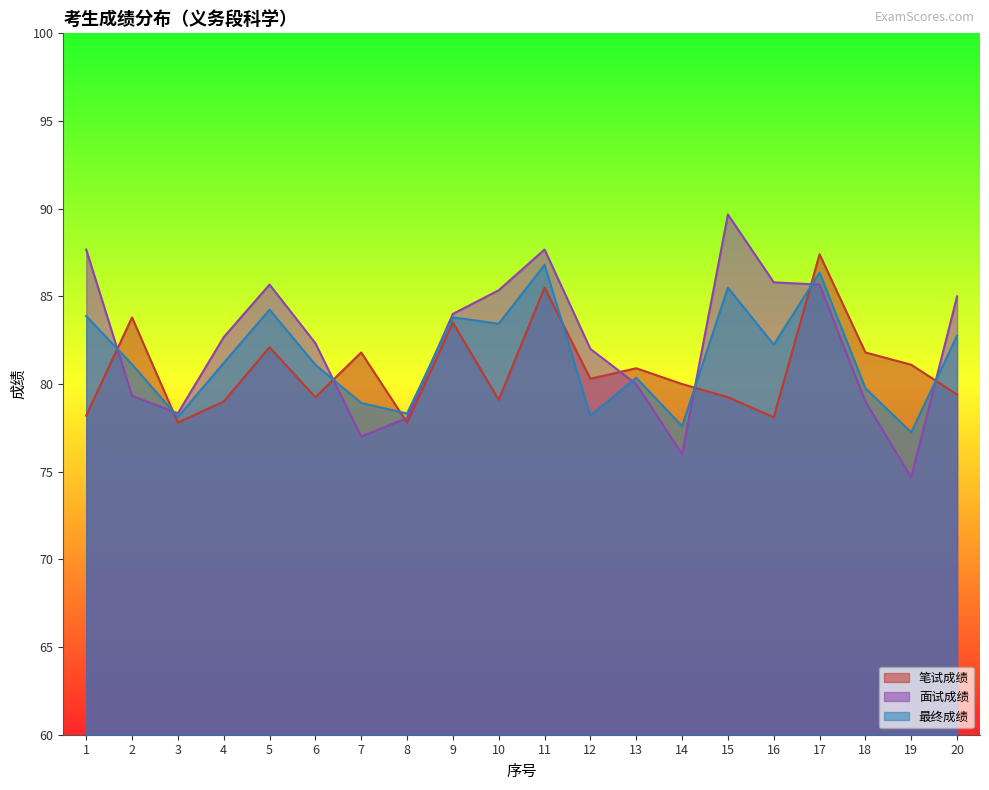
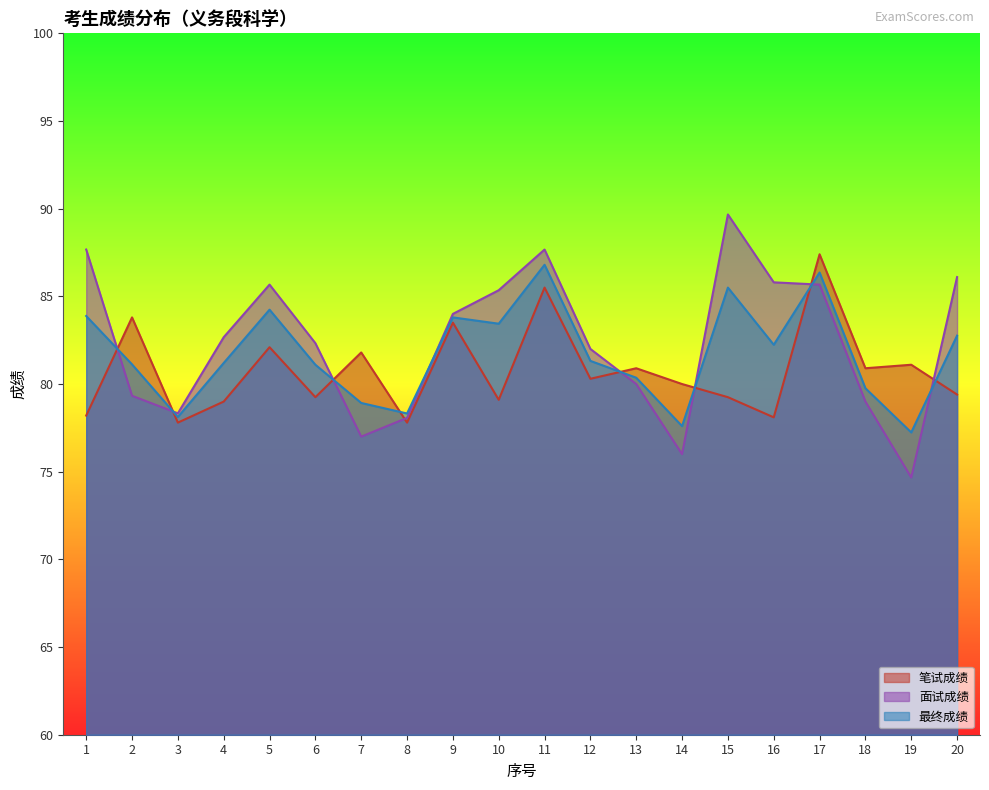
最终成绩, 12: 78.2 -> 81.3
笔试成绩, 18: 81.8 -> 80.9
面试成绩, 20: 85.0 -> 86.1
